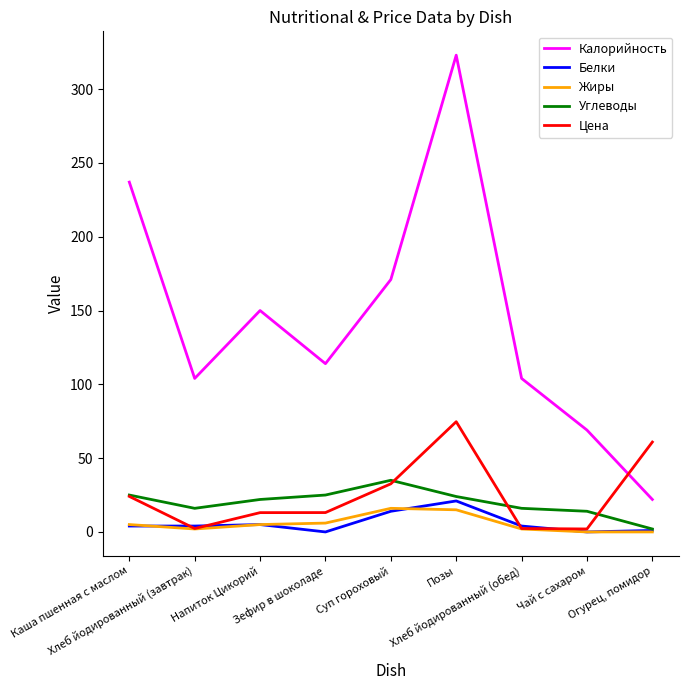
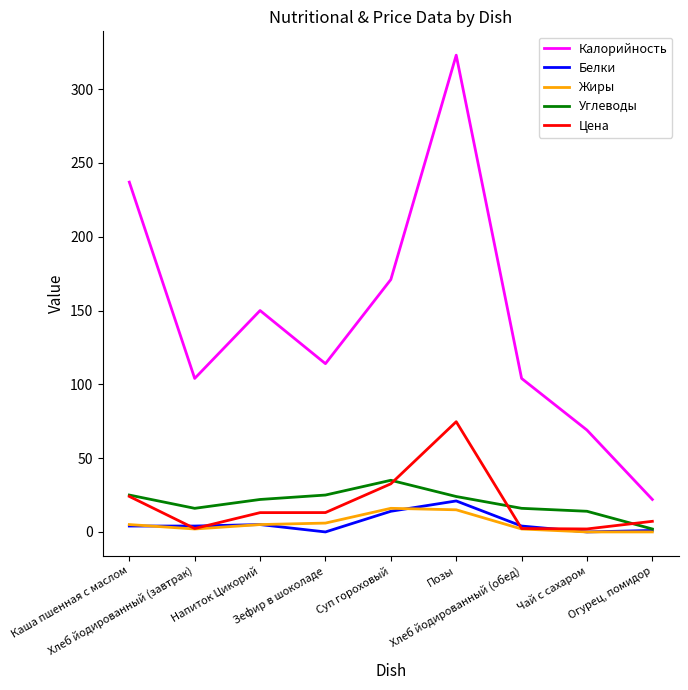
Цена, Огурец, помидор: 61 -> 7
